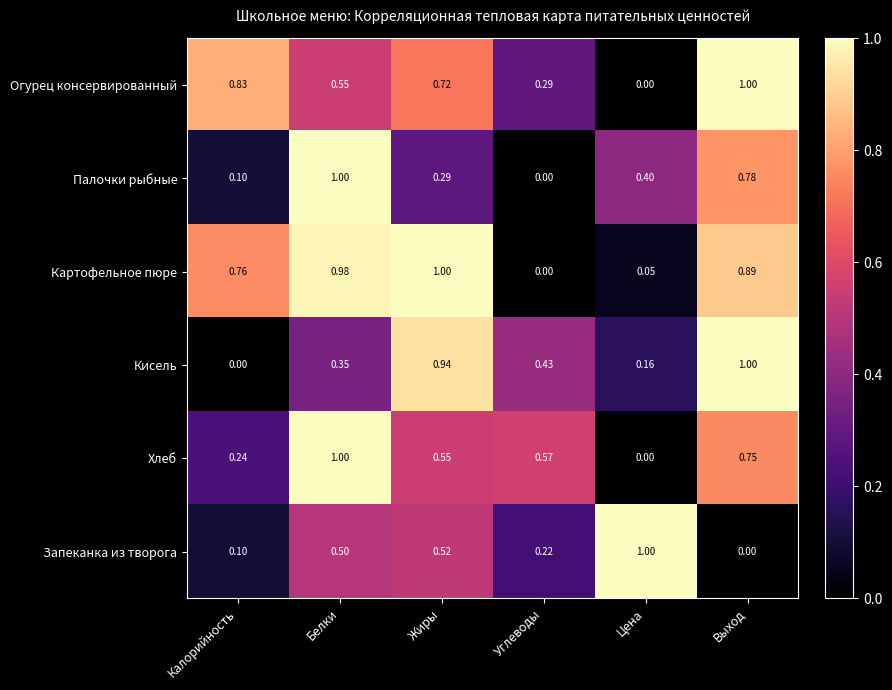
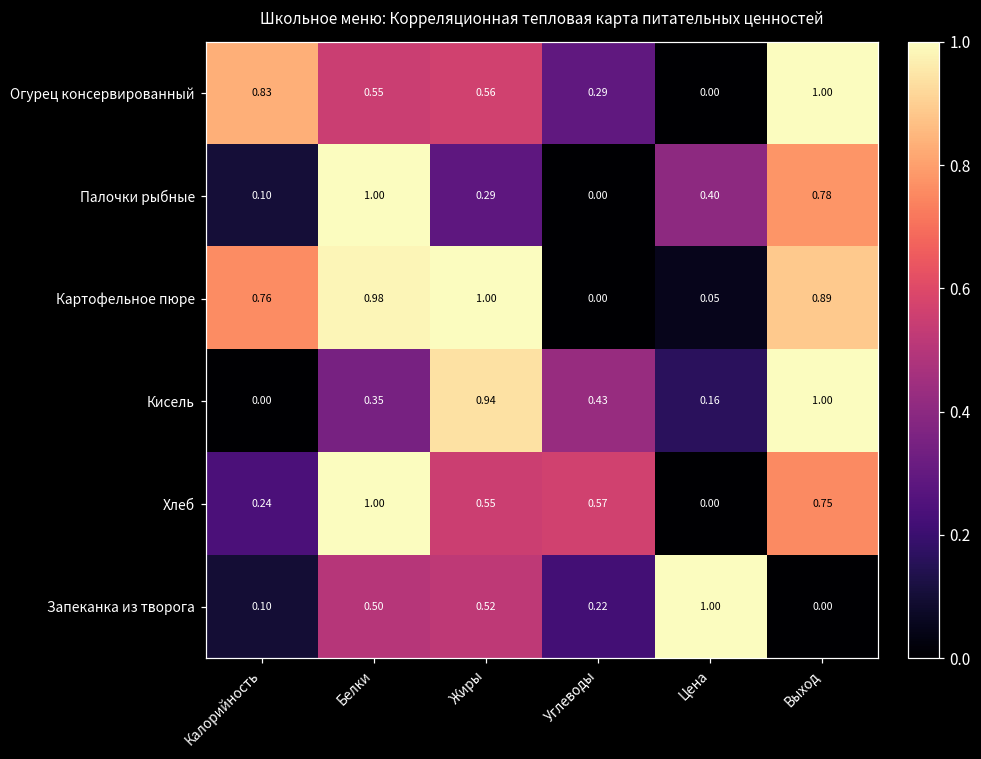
Огурец консервированный, Жиры: 0.72 -> 0.56
